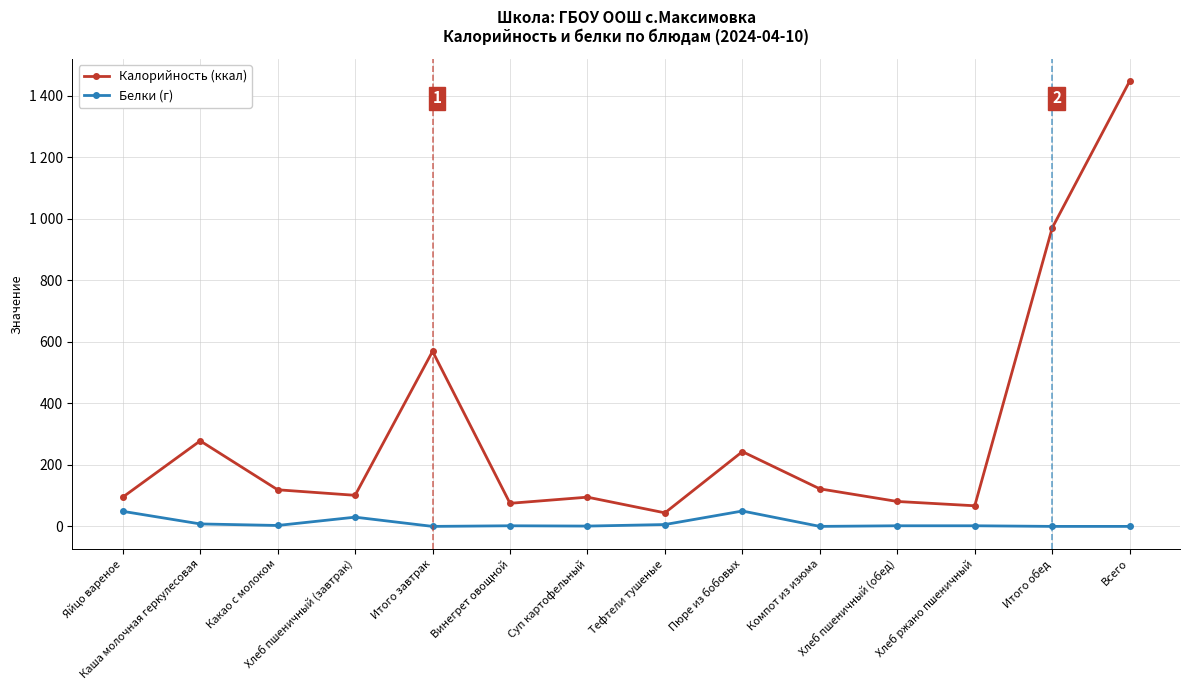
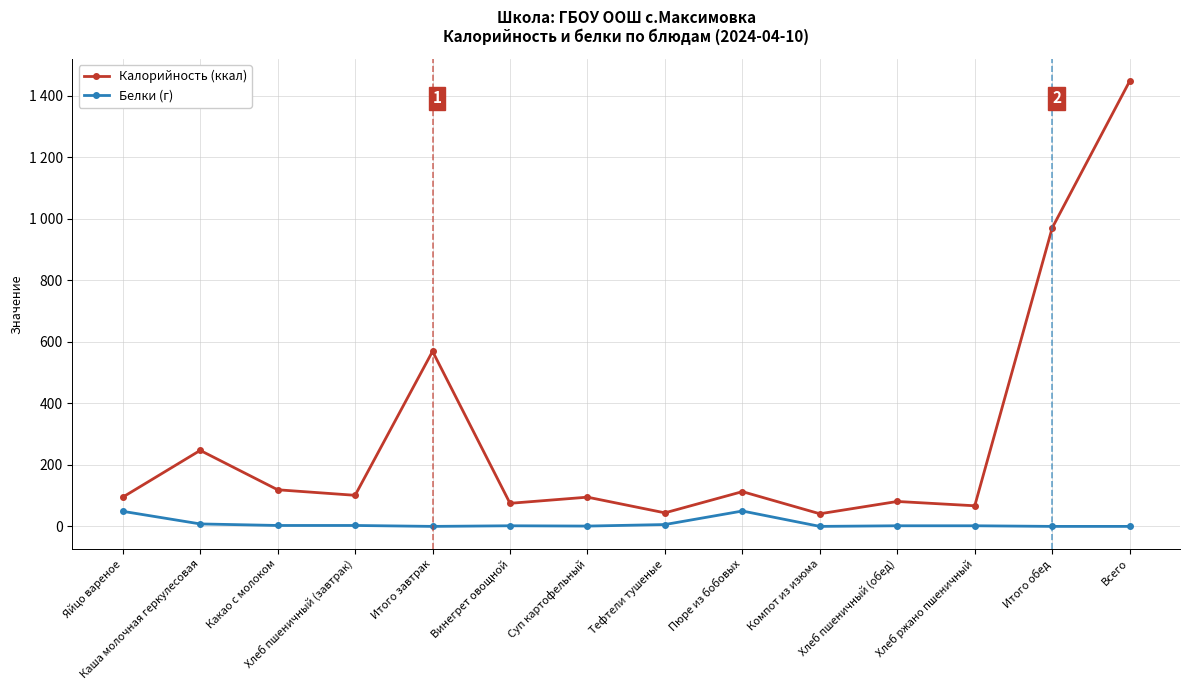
Калорийность (ккал), Каша молочная геркулесовая: 280 -> 250
Белки (г), Хлеб пшеничный (завтрак): 30 -> 0
Калорийность (ккал), Пюре из бобовых: 240 -> 110
Калорийность (ккал), Компот из изюма: 120 -> 40
